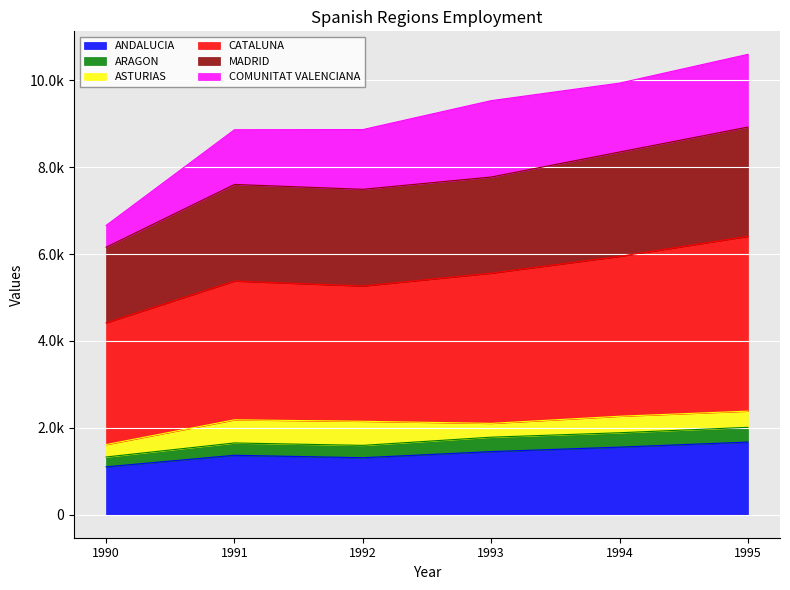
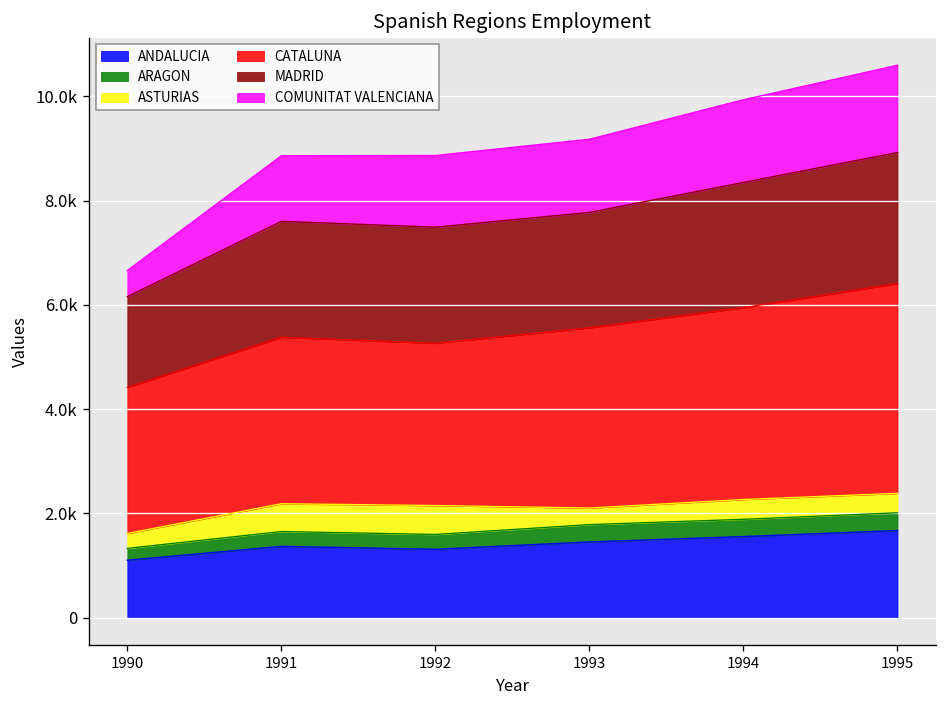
COMUNITAT VALENCIANA, 1993: 1800 -> 1400
